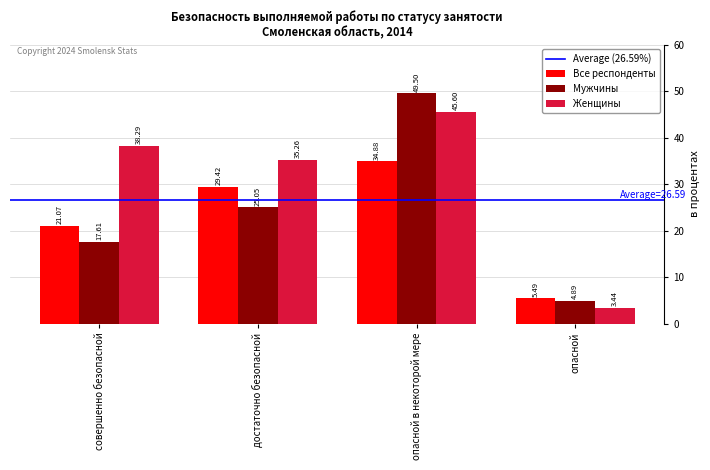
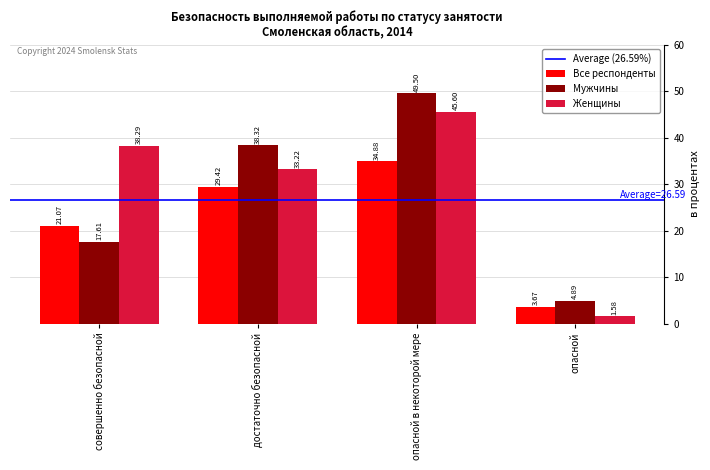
Мужчины, достаточно безопасной: 25.05 -> 38.32
Женщины, достаточно безопасной: 35.26 -> 33.22
Все респонденты, опасной: 5.49 -> 3.67
Женщины, опасной: 3.44 -> 1.58
